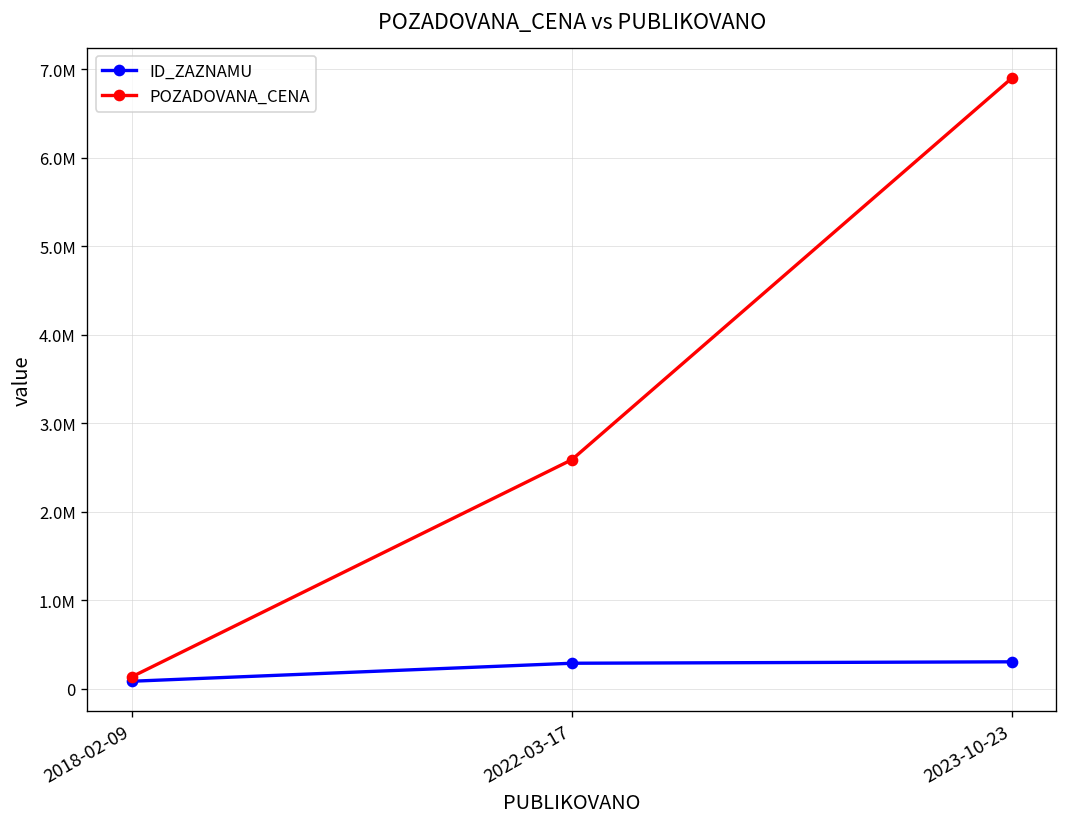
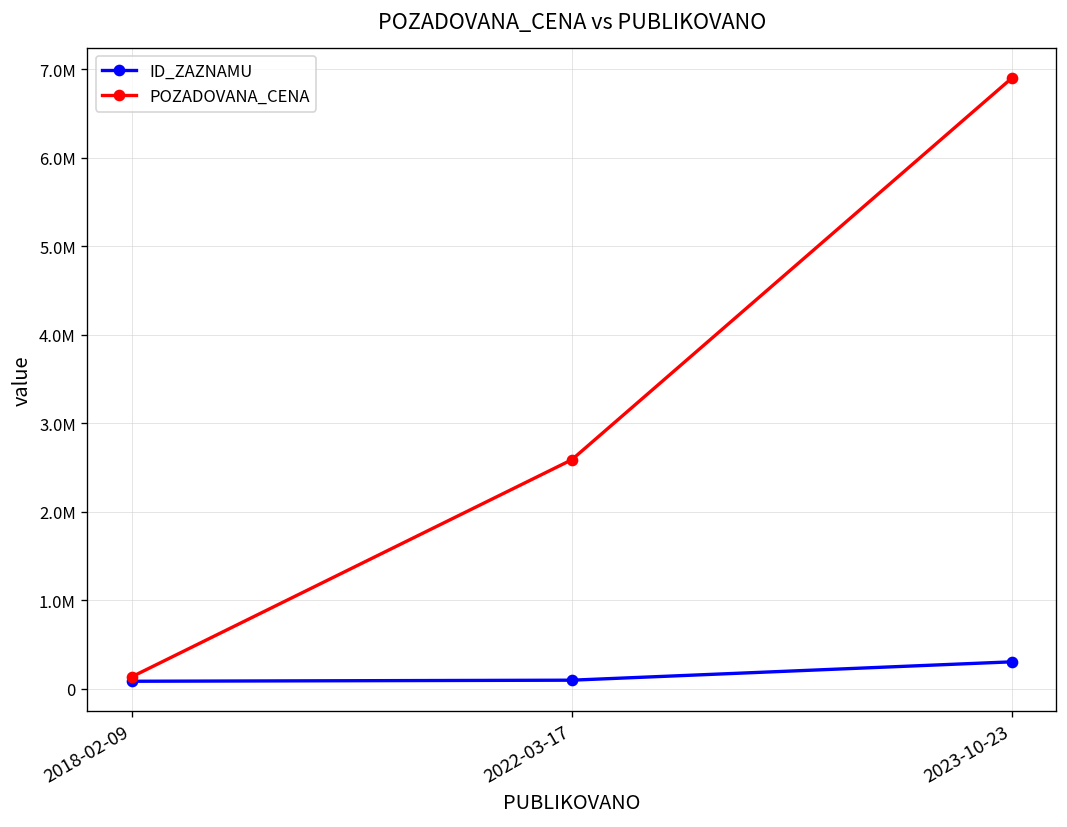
ID_ZAZNAMU, 2022-03-17: 300000 -> 100000
